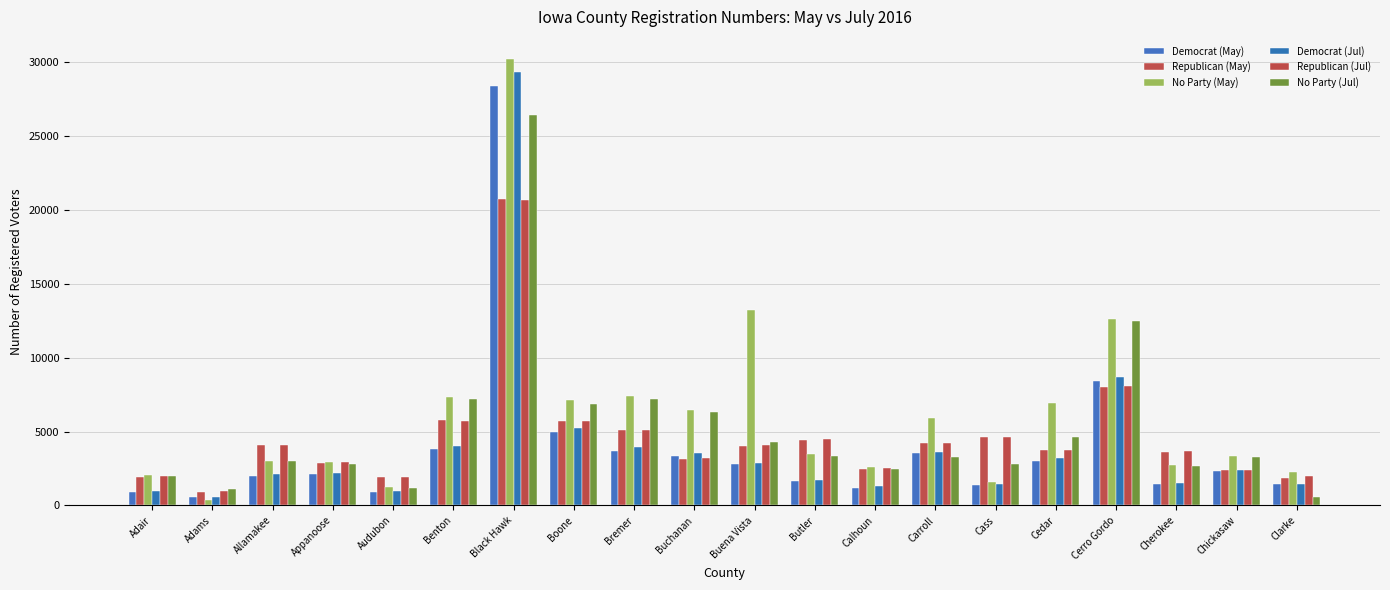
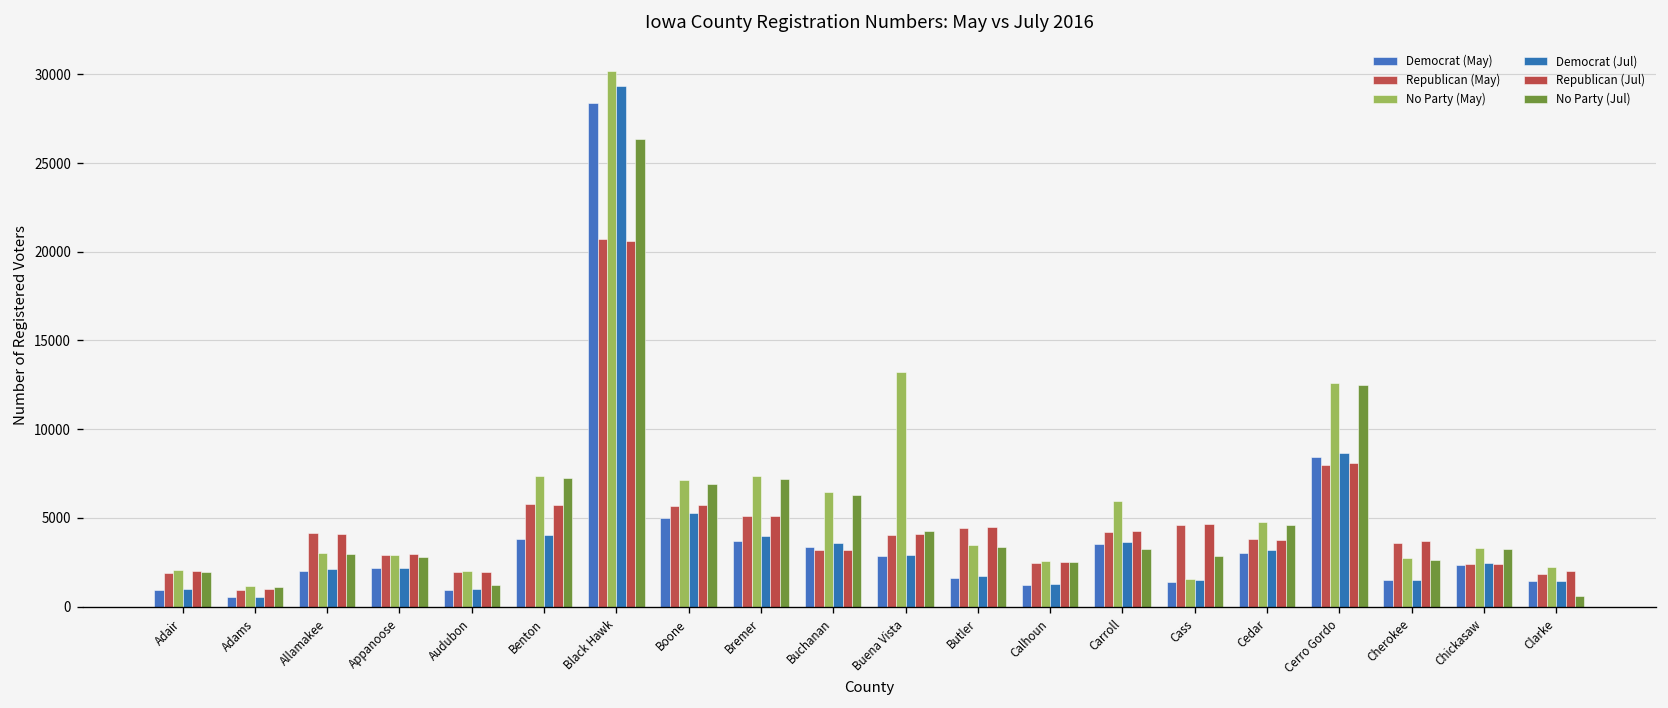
No Party (May), Adams: 400 -> 1200
No Party (May), Audubon: 1200 -> 2000
No Party (May), Cedar: 7000 -> 4800
